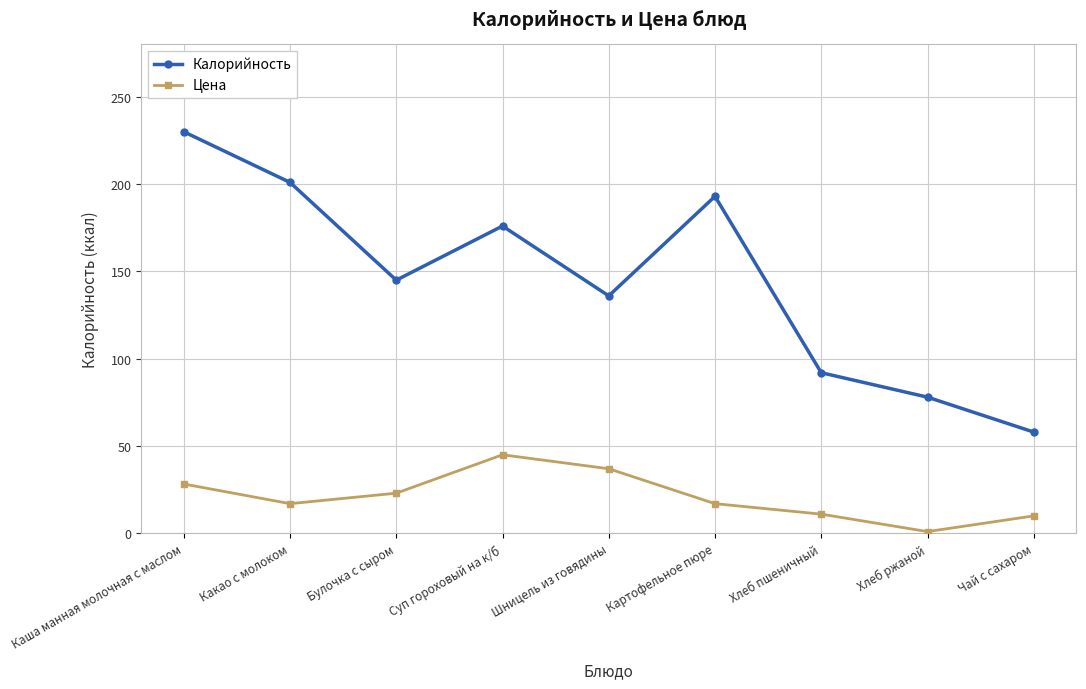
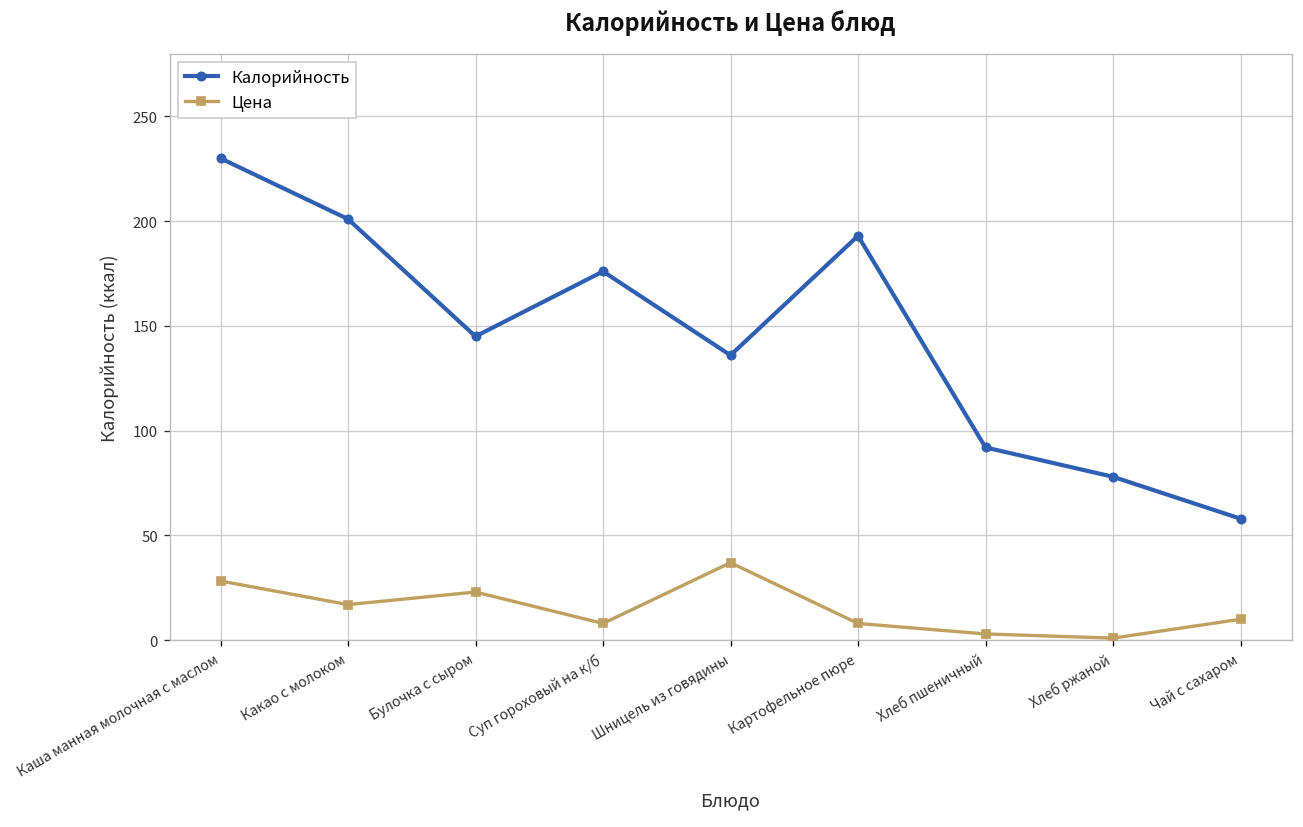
Цена, Суп гороховый на к/б: 45 -> 8
Цена, Картофельное пюре: 17 -> 8
Цена, Хлеб пшеничный: 11 -> 3
